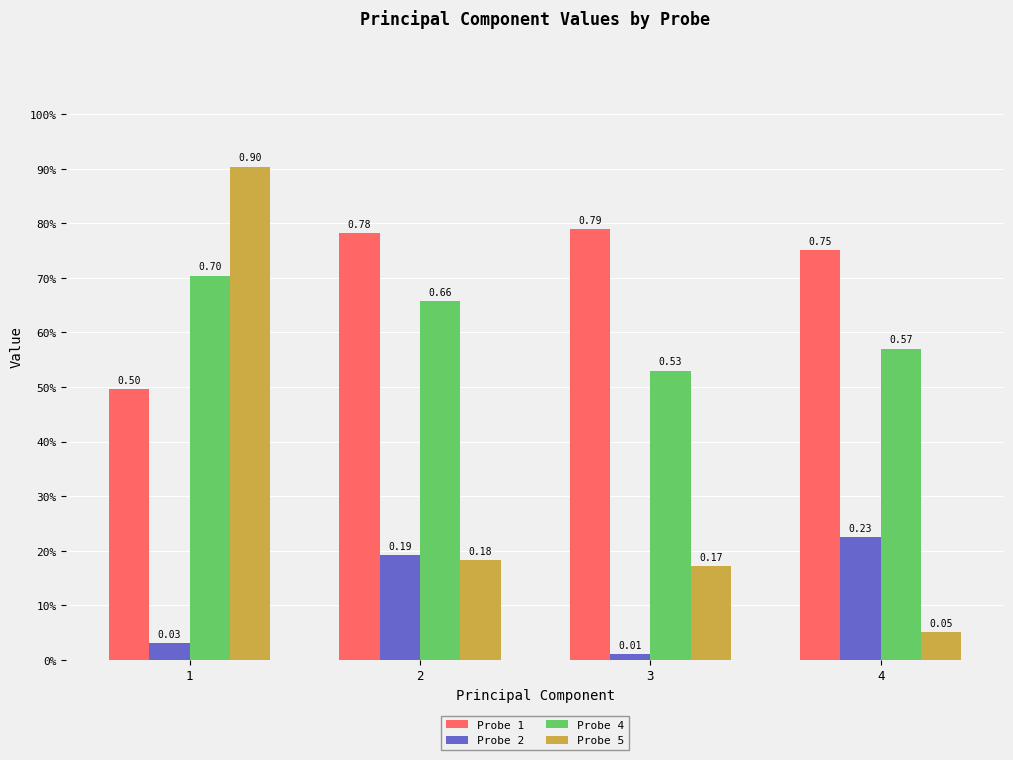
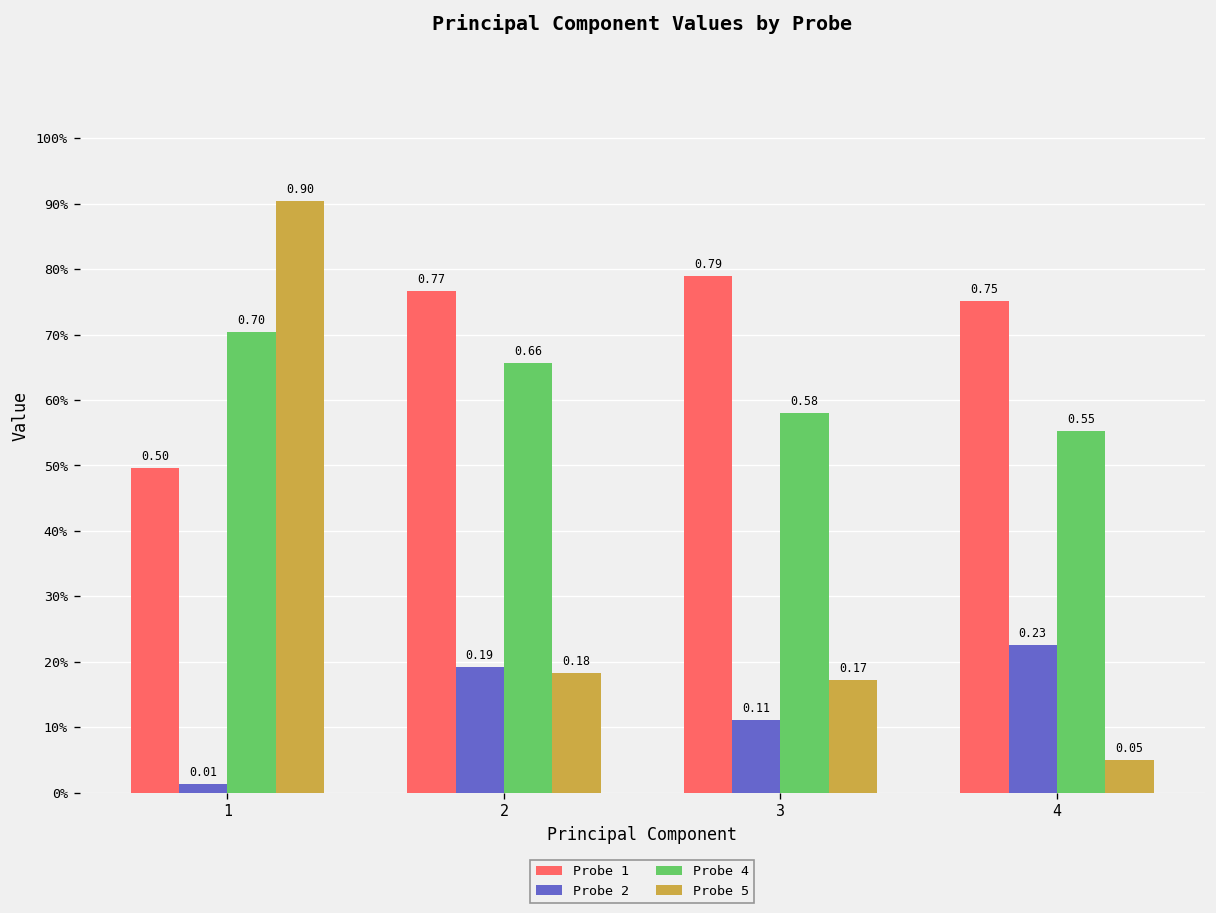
Probe 2, 1: 0.03 -> 0.01
Probe 1, 2: 0.78 -> 0.77
Probe 2, 3: 0.01 -> 0.11
Probe 4, 3: 0.53 -> 0.58
Probe 4, 4: 0.57 -> 0.55
